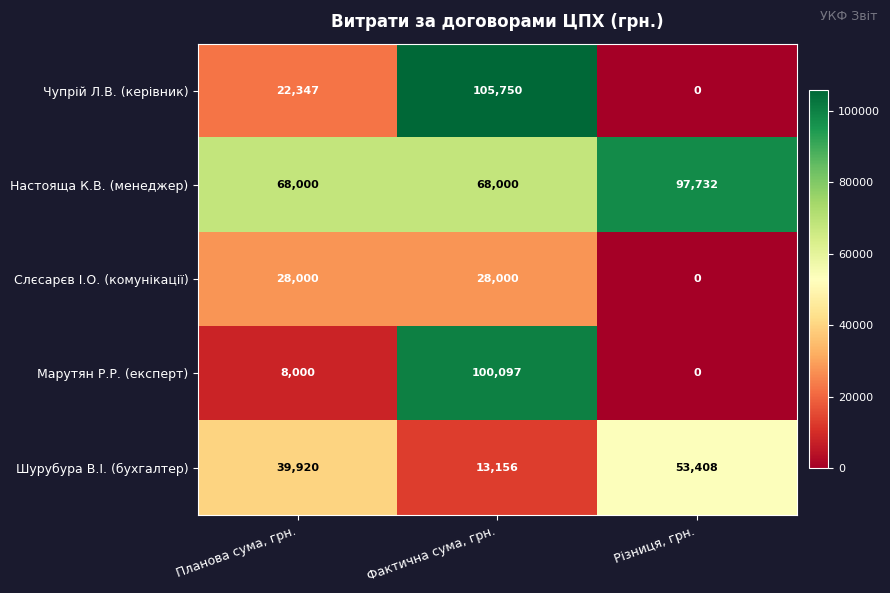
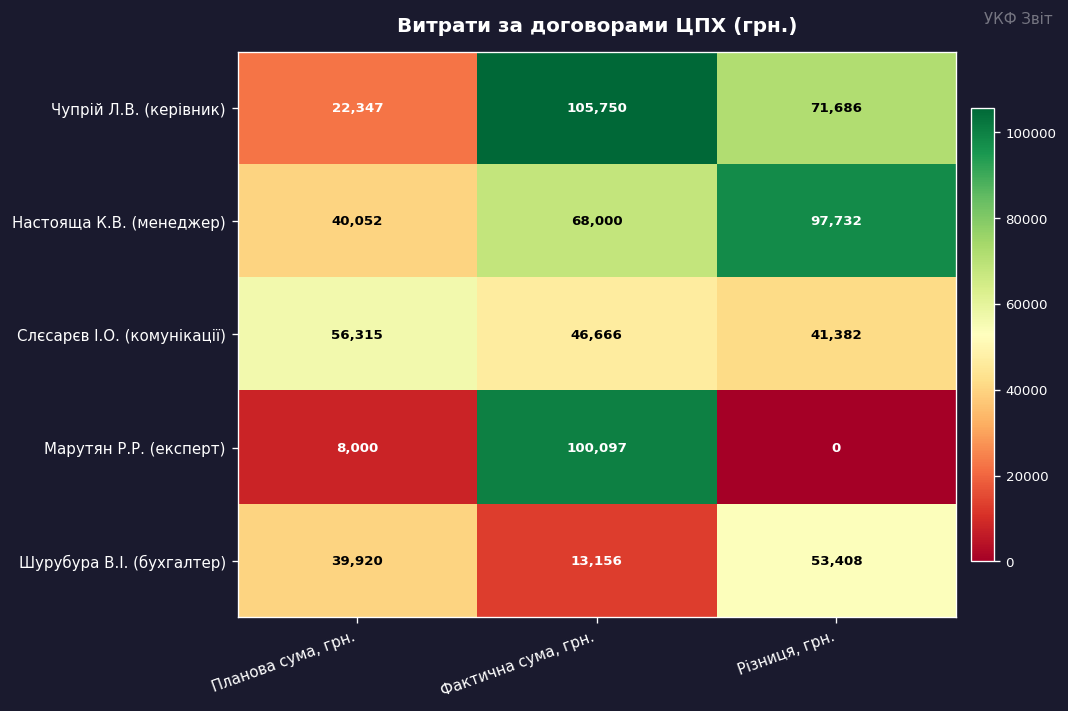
Чупрій Л.В. (керівник), Різниця, грн.: 0 -> 71,686
Настояща К.В. (менеджер), Планова сума, грн.: 68,000 -> 40,052
Слєсарєв І.О. (комунікації), Планова сума, грн.: 28,000 -> 56,315
Слєсарєв І.О. (комунікації), Фактична сума, грн.: 28,000 -> 46,666
Слєсарєв І.О. (комунікації), Різниця, грн.: 0 -> 41,382
